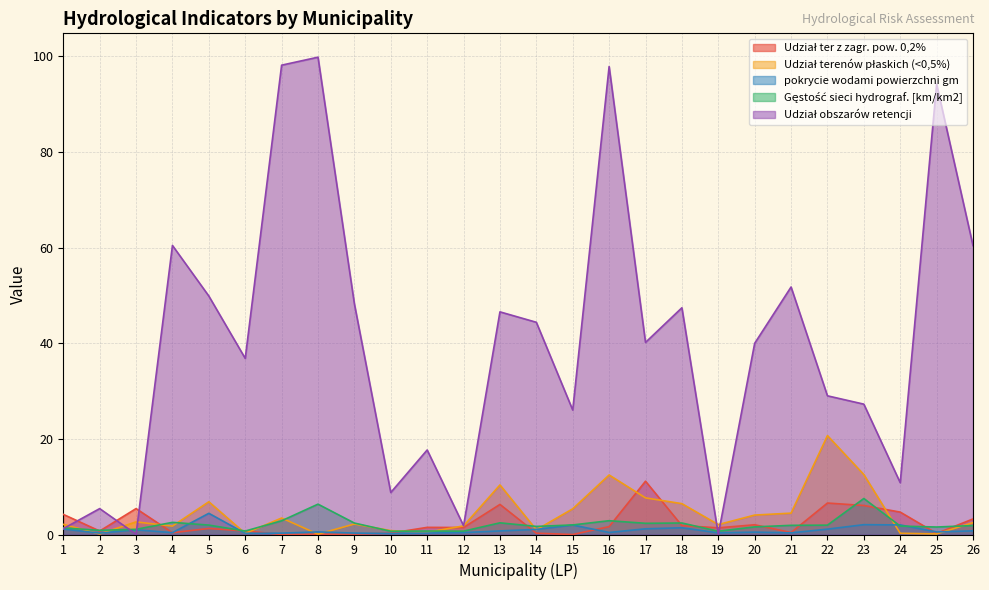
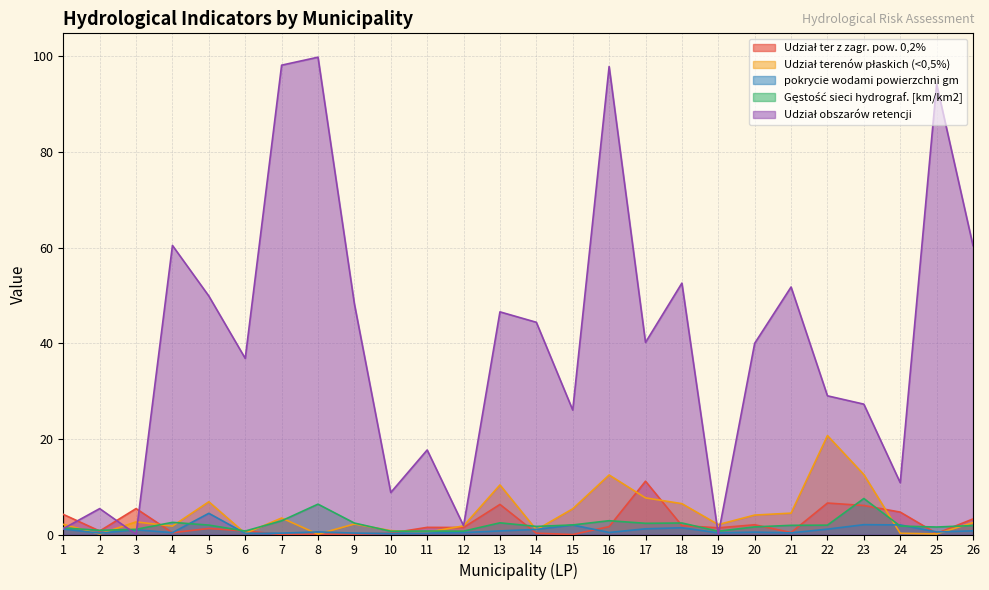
Udział obszarów retencji, 18: 47 -> 53
